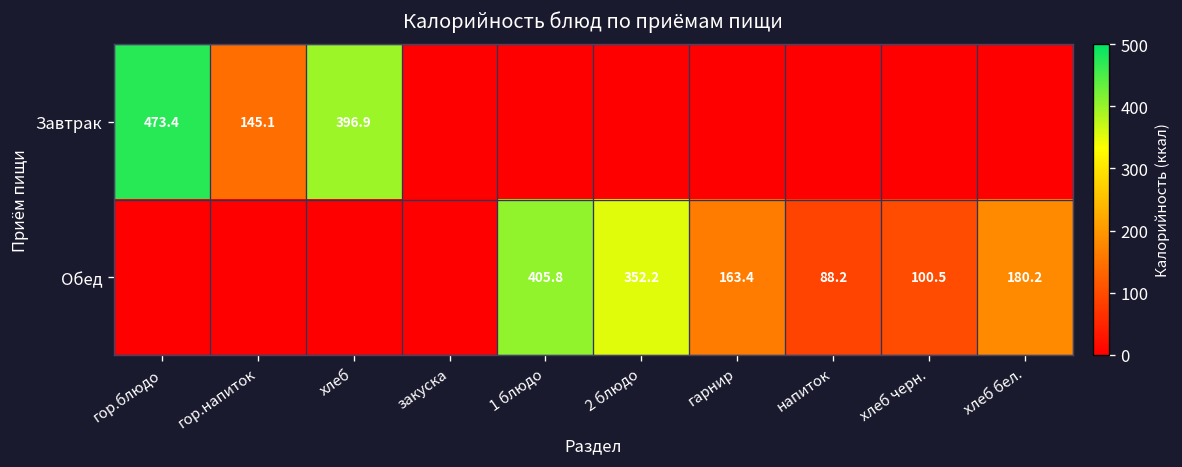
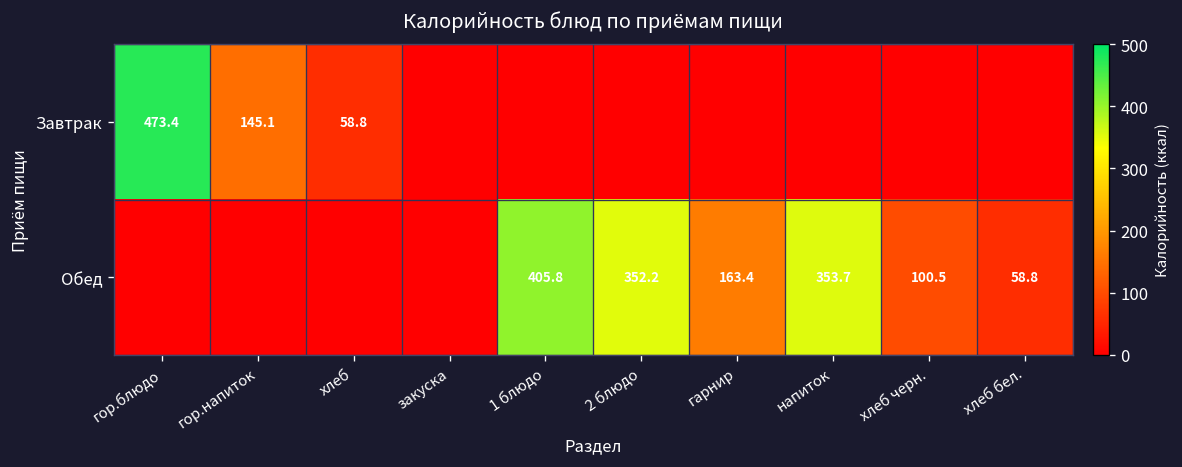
Завтрак, хлеб: 396.9 -> 58.8
Обед, напиток: 88.2 -> 353.7
Обед, хлеб бел.: 180.2 -> 58.8
